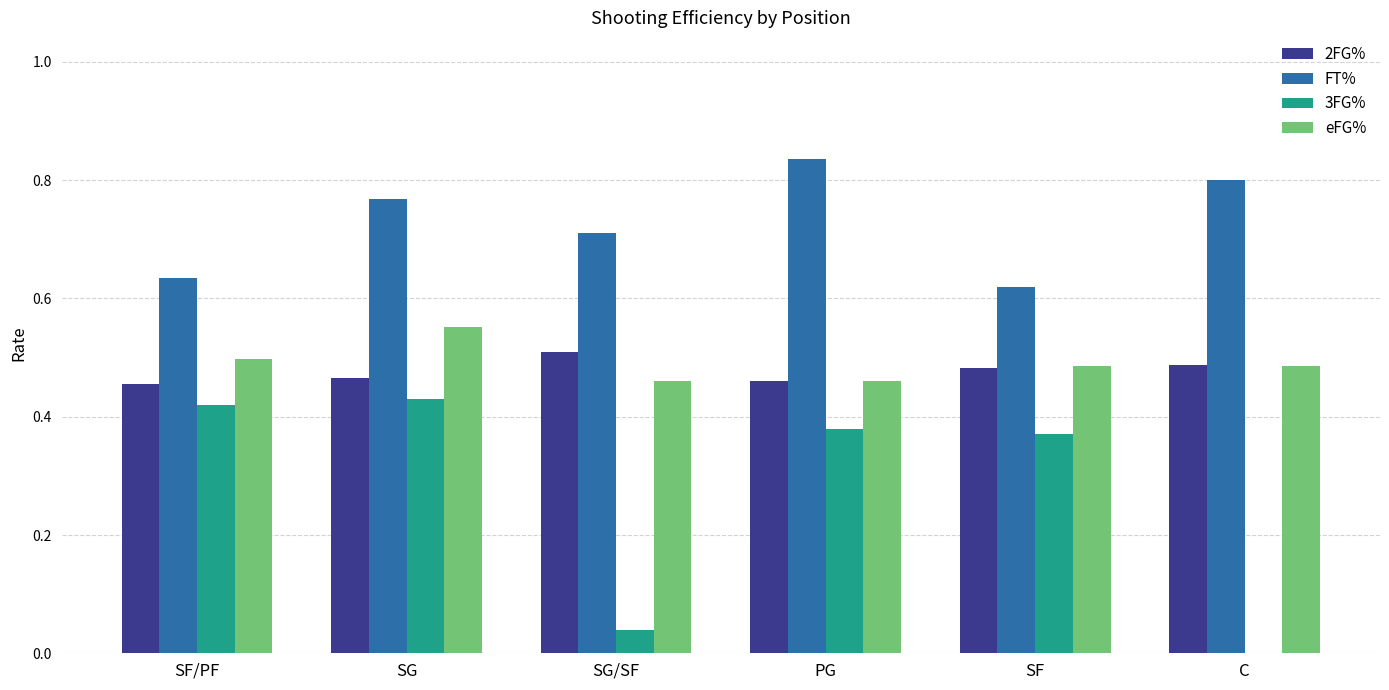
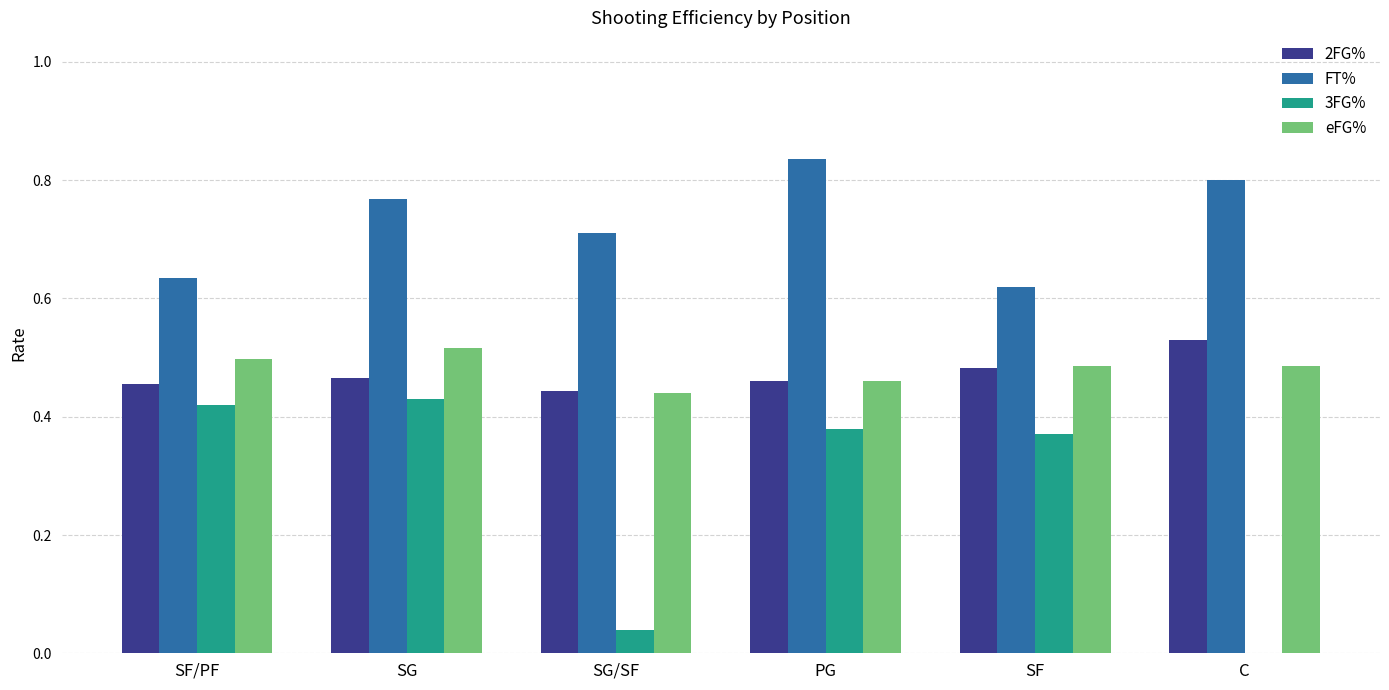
eFG%, SG: 0.55 -> 0.52
2FG%, SG/SF: 0.51 -> 0.44
eFG%, SG/SF: 0.46 -> 0.44
2FG%, C: 0.49 -> 0.53
